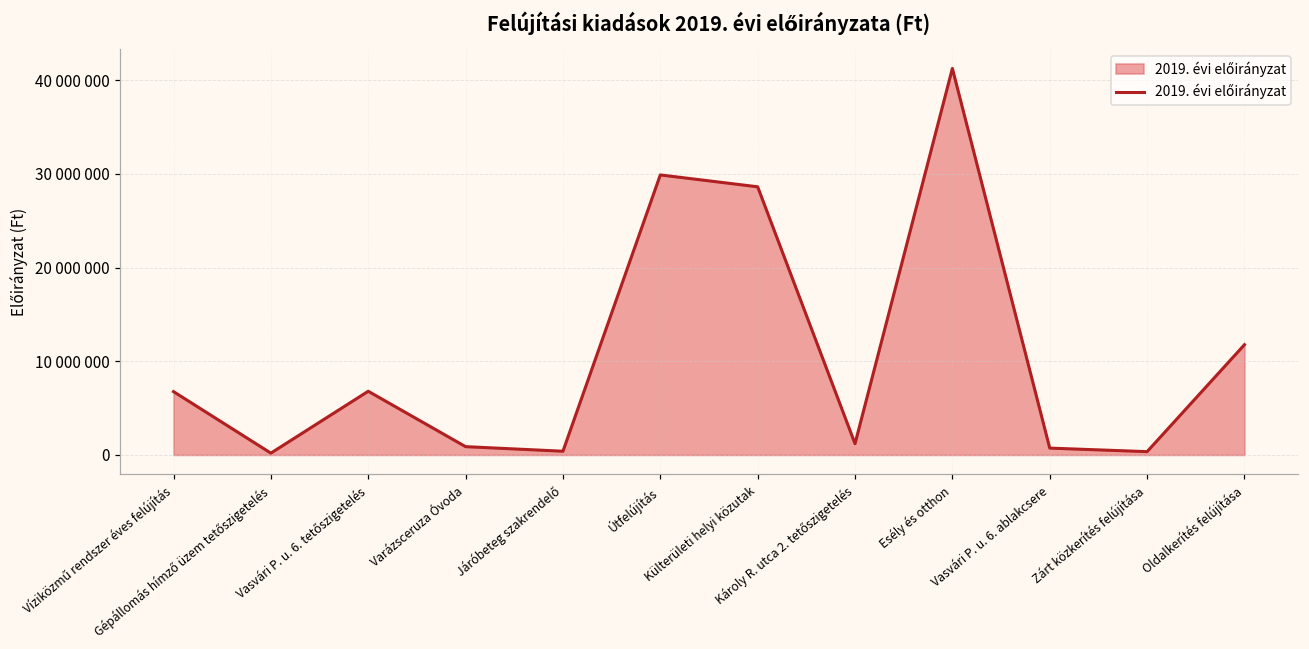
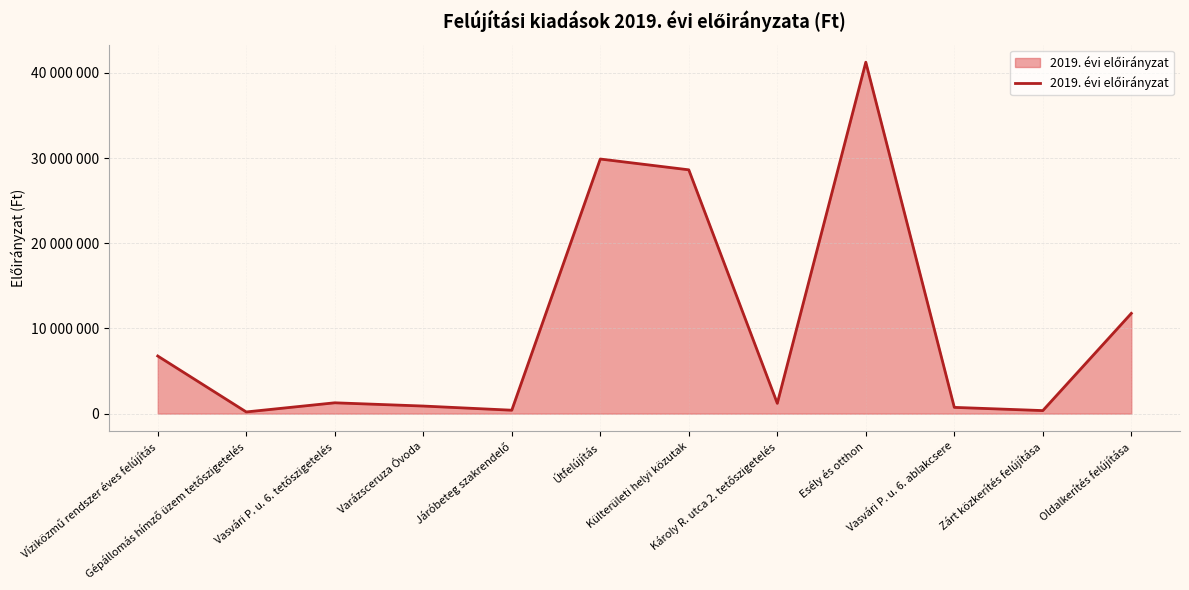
Vasvári P. u. 6. tetőszigetelés: 7000000 -> 1000000
